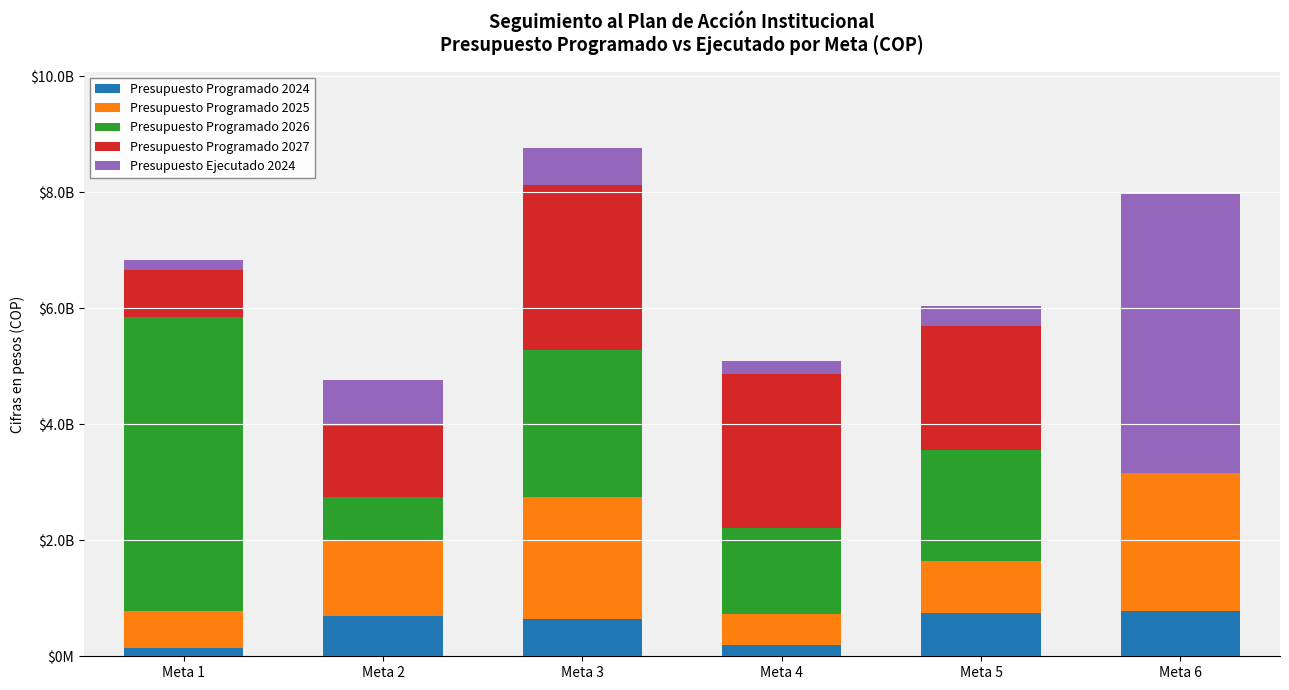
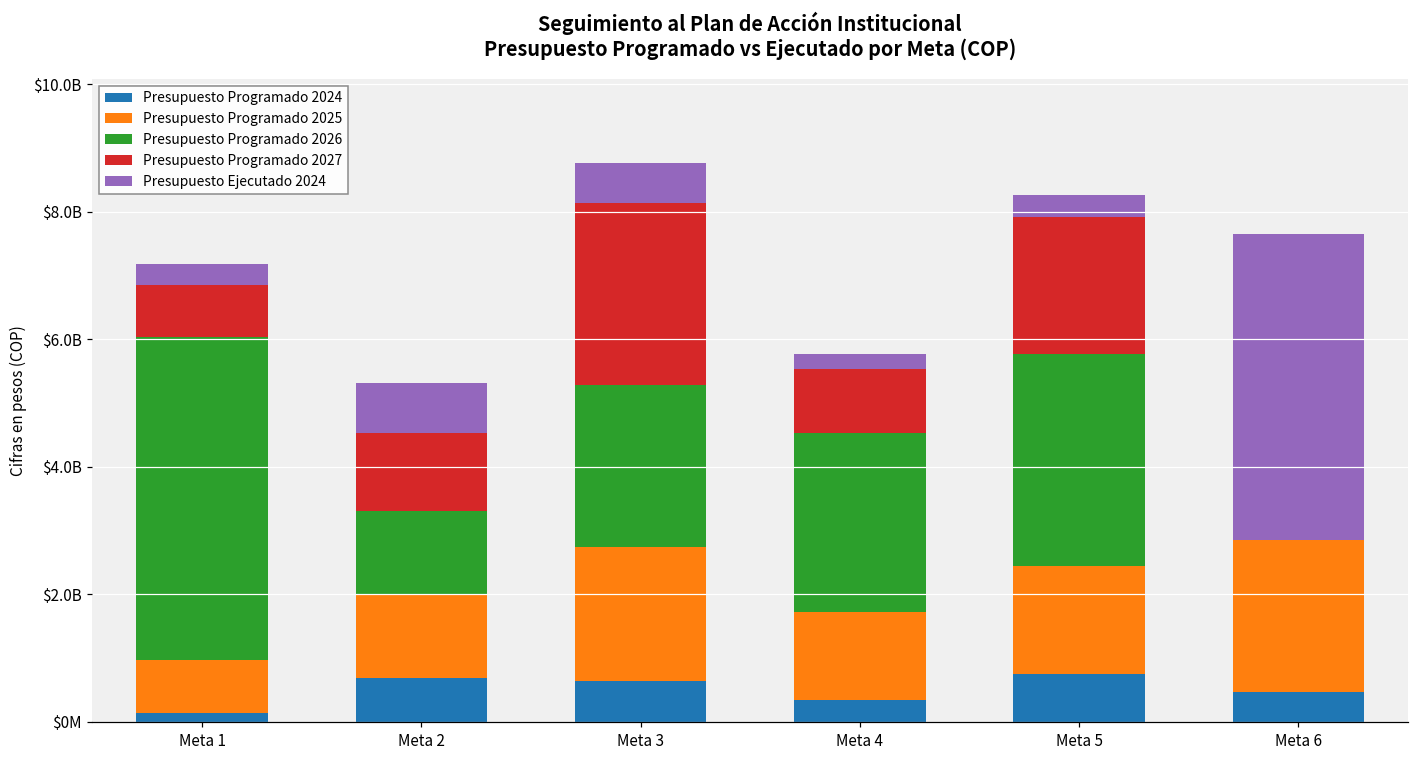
Presupuesto Programado 2025, Meta 1: $700000000 -> $800000000
Presupuesto Ejecutado 2024, Meta 1: $200000000 -> $300000000
Presupuesto Programado 2026, Meta 2: $700000000 -> $1300000000
Presupuesto Programado 2024, Meta 4: $200000000 -> $300000000
Presupuesto Programado 2025, Meta 4: $500000000 -> $1400000000
Presupuesto Programado 2026, Meta 4: $1500000000 -> $2800000000
Presupuesto Programado 2027, Meta 4: $2700000000 -> $1000000000
Presupuesto Programado 2025, Meta 5: $900000000 -> $1700000000
Presupuesto Programado 2026, Meta 5: $1900000000 -> $3300000000
Presupuesto Programado 2024, Meta 6: $800000000 -> $500000000
